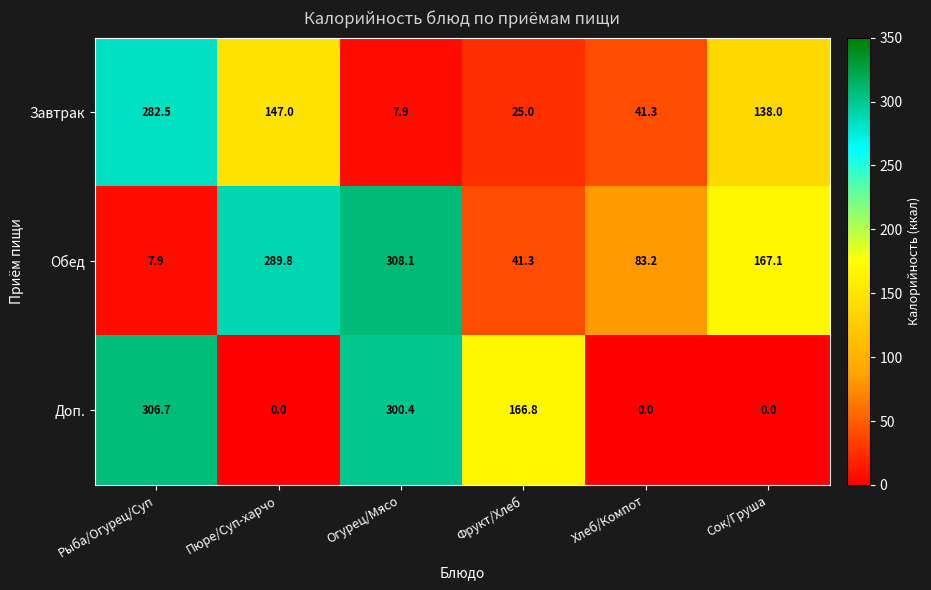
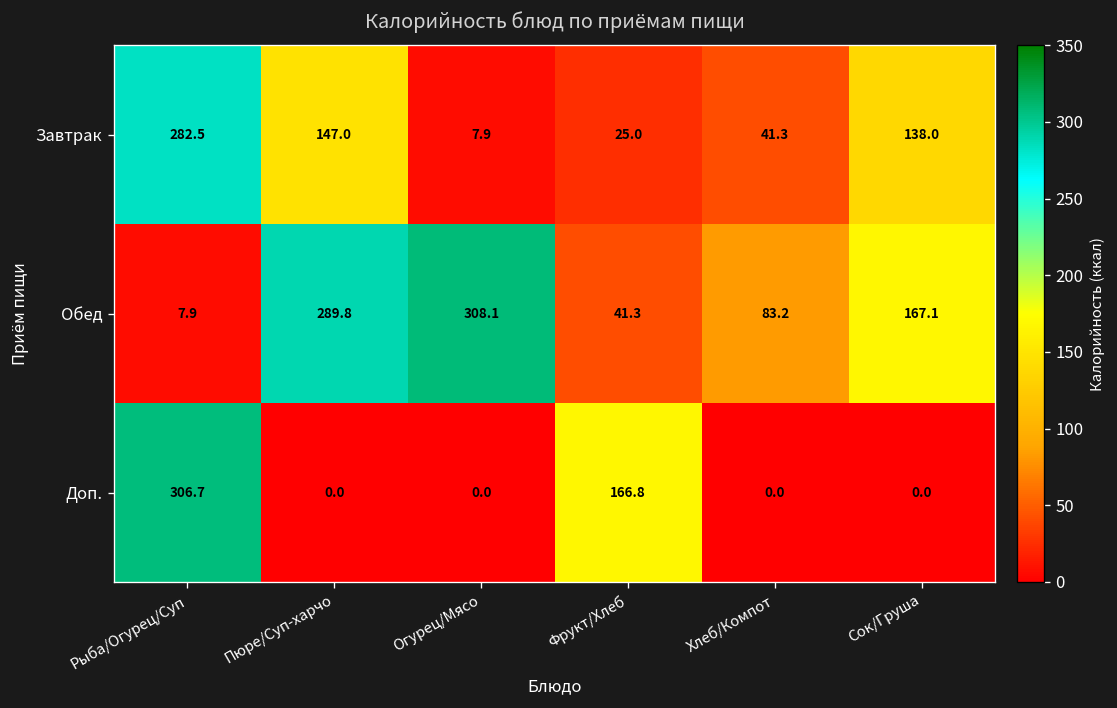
Доп., Огурец/Мясо: 300.4 -> 0.0
